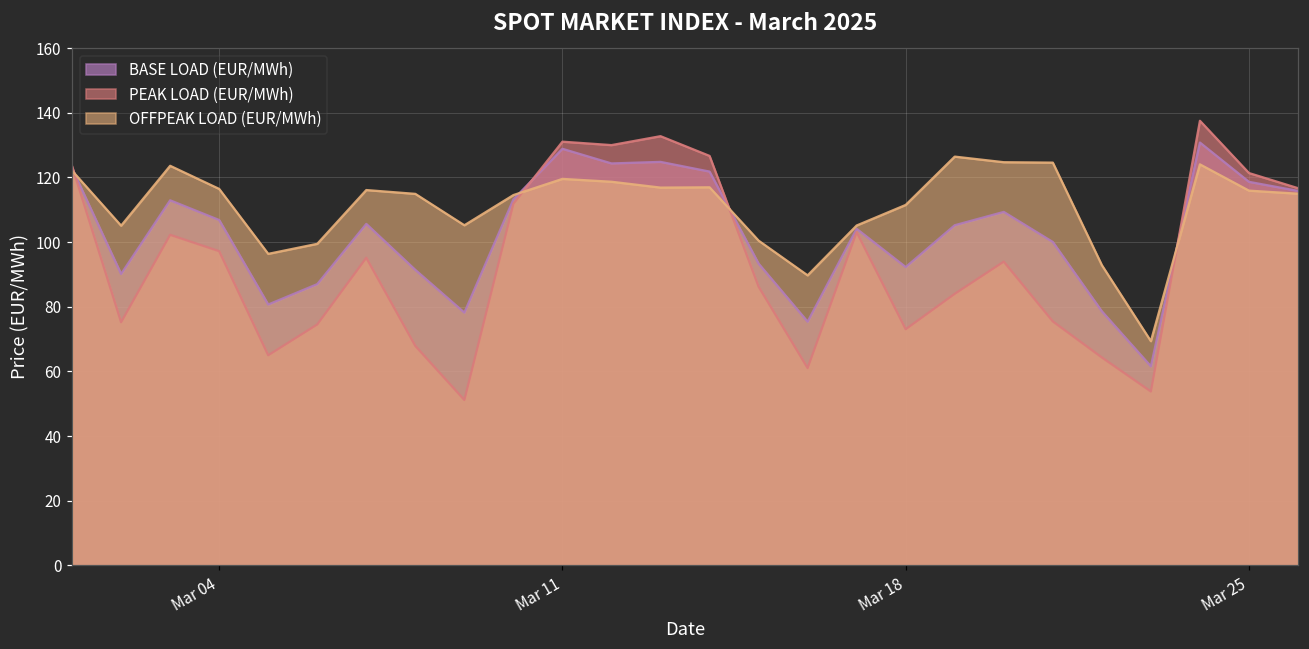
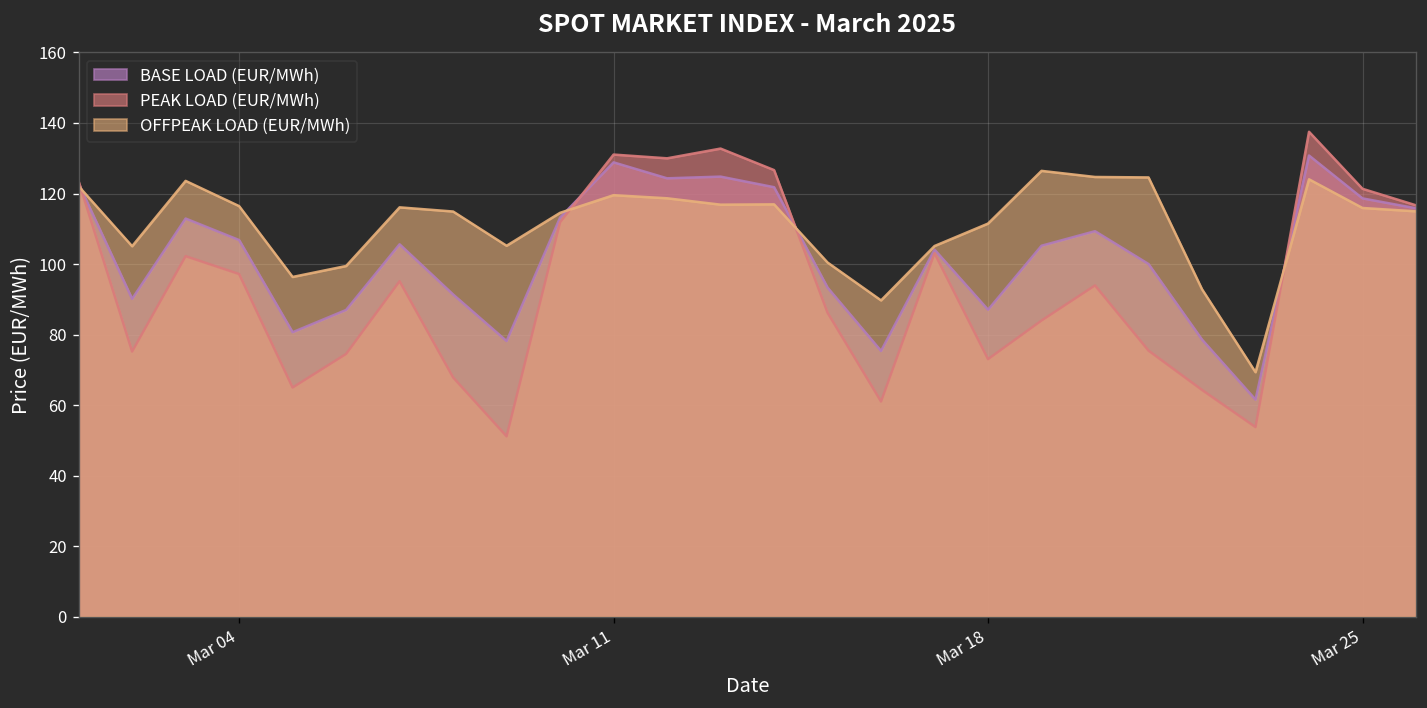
BASE LOAD (EUR/MWh), Mar 18: 92 -> 87
